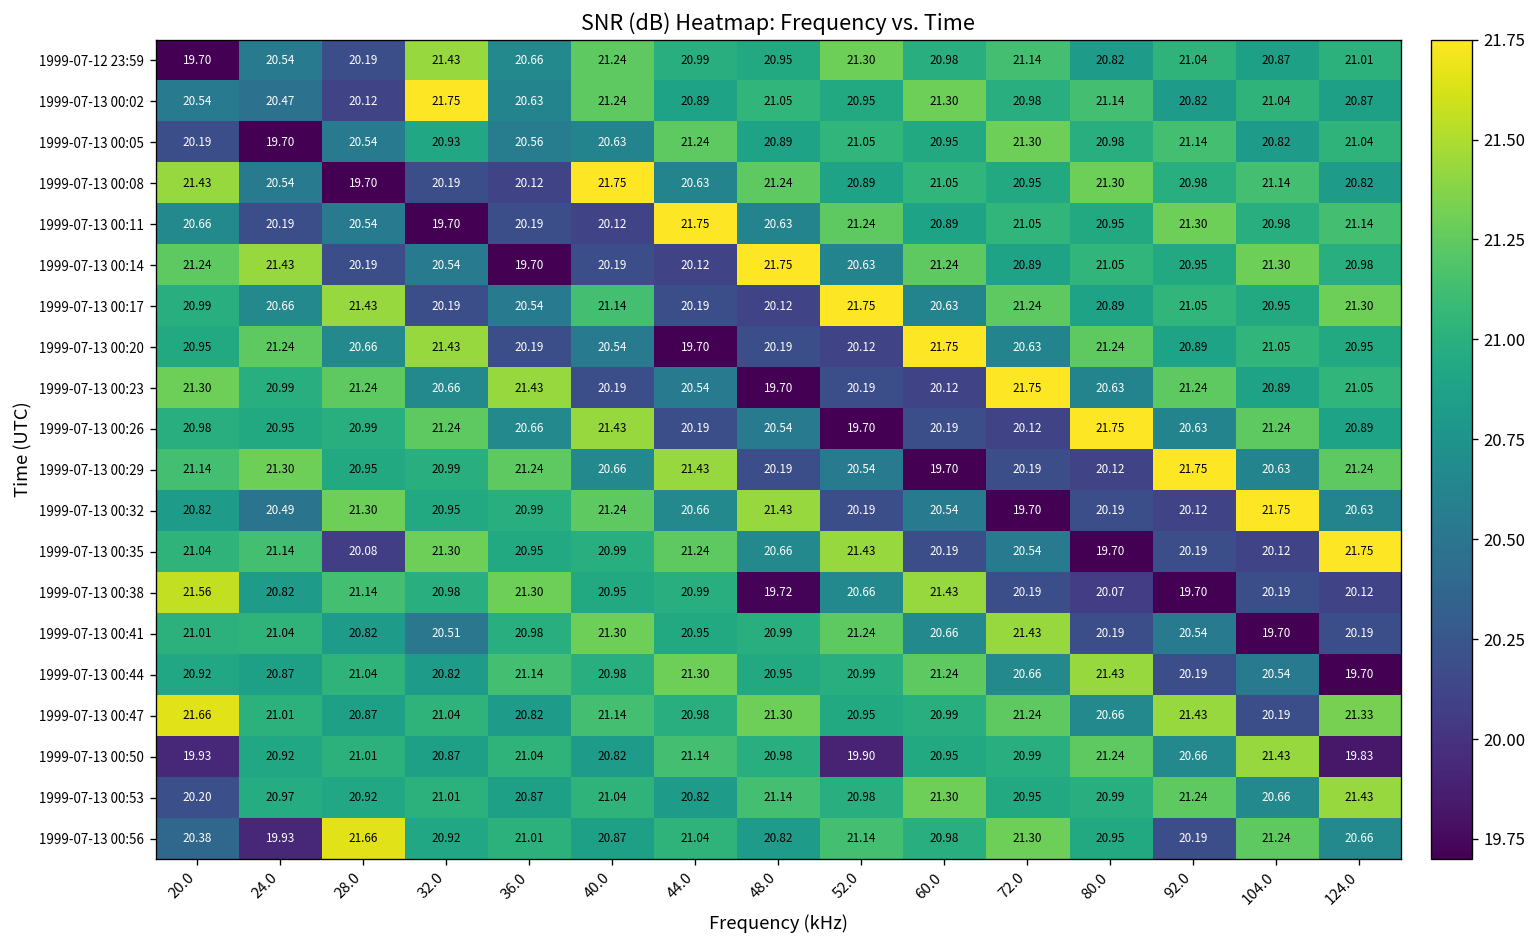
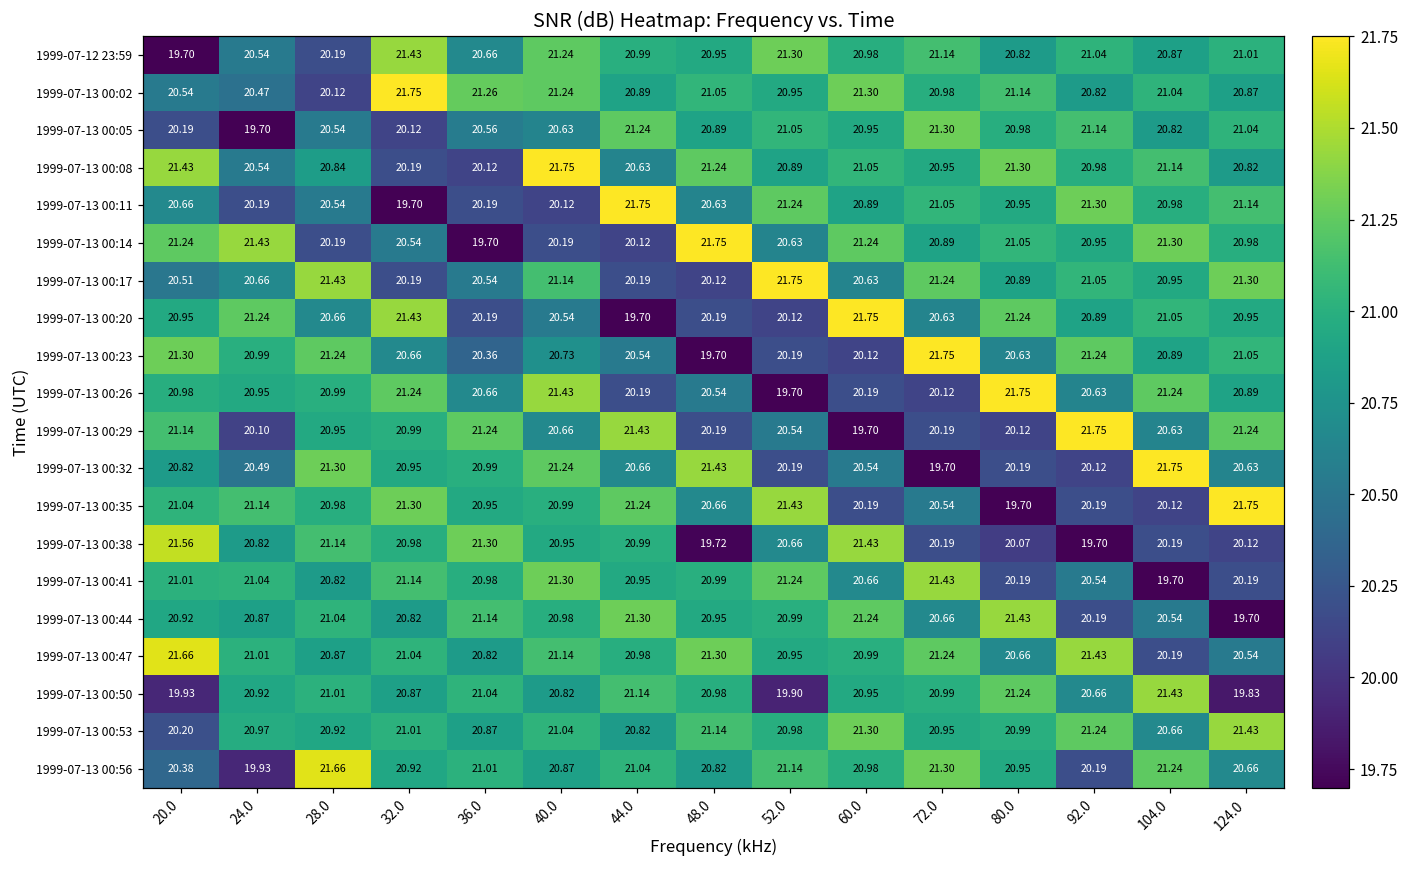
1999-07-13 00:02, 36.0: 20.63 -> 21.26
1999-07-13 00:05, 32.0: 20.93 -> 20.12
1999-07-13 00:08, 28.0: 19.70 -> 20.84
1999-07-13 00:17, 20.0: 20.99 -> 20.51
1999-07-13 00:23, 36.0: 21.43 -> 20.36
1999-07-13 00:23, 40.0: 20.19 -> 20.73
1999-07-13 00:29, 24.0: 21.30 -> 20.10
1999-07-13 00:35, 28.0: 20.08 -> 20.98
1999-07-13 00:41, 32.0: 20.51 -> 21.14
1999-07-13 00:47, 124.0: 21.33 -> 20.54
